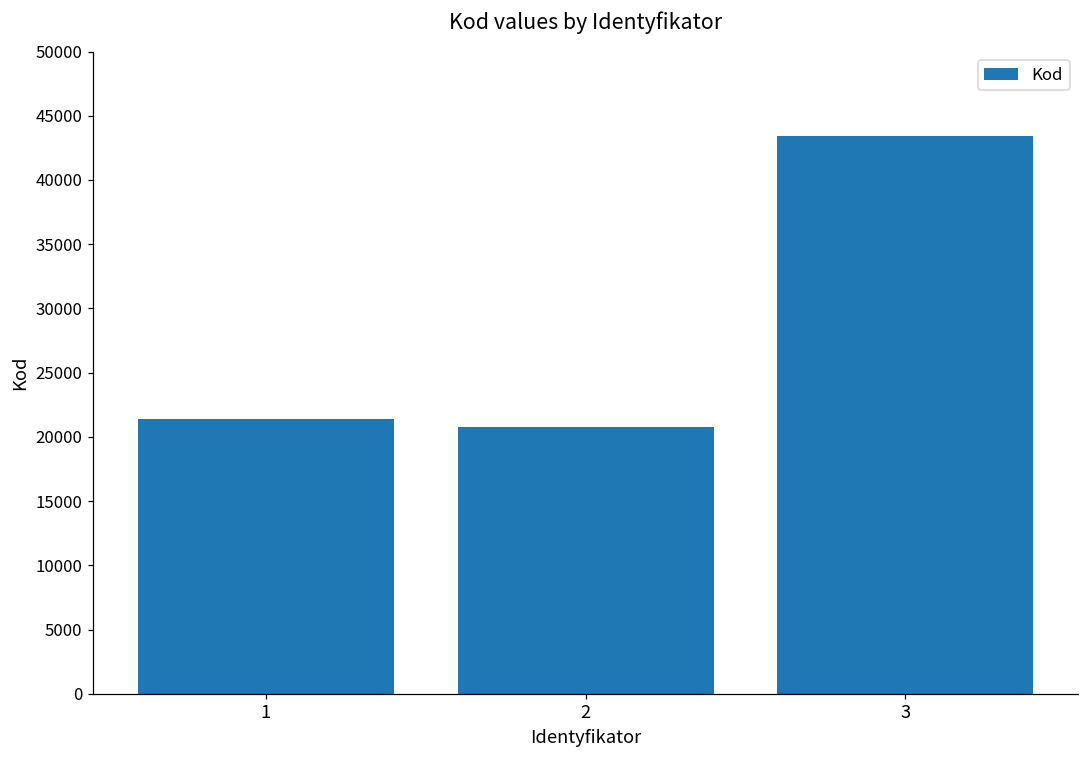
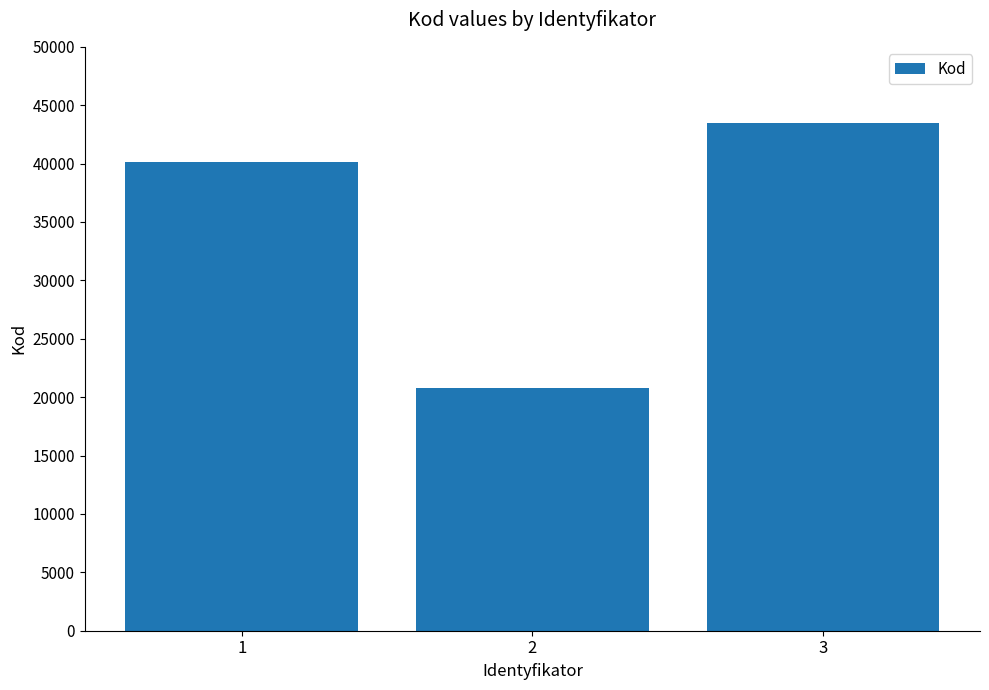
1: 21400 -> 40100
